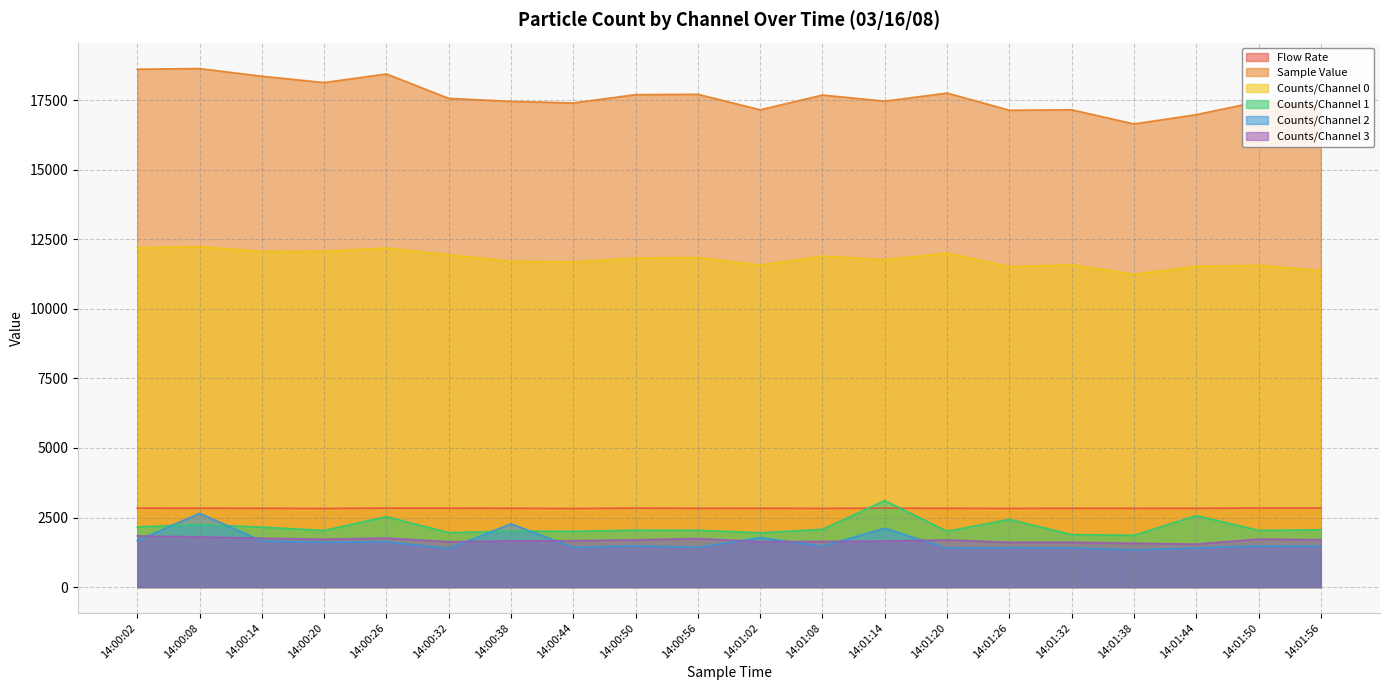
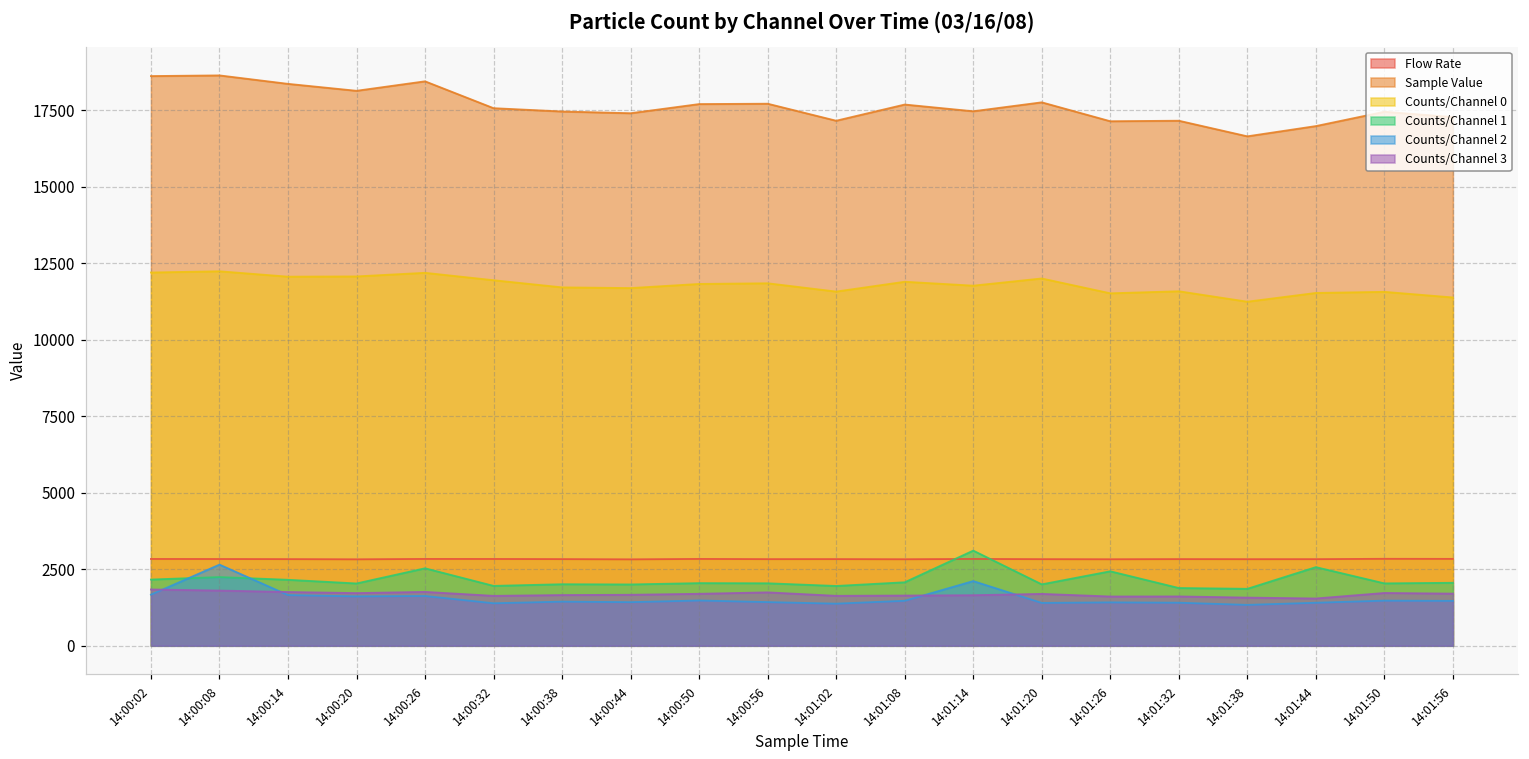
Counts/Channel 2, 14:00:38: 2300 -> 1400
Counts/Channel 2, 14:01:02: 1800 -> 1400
